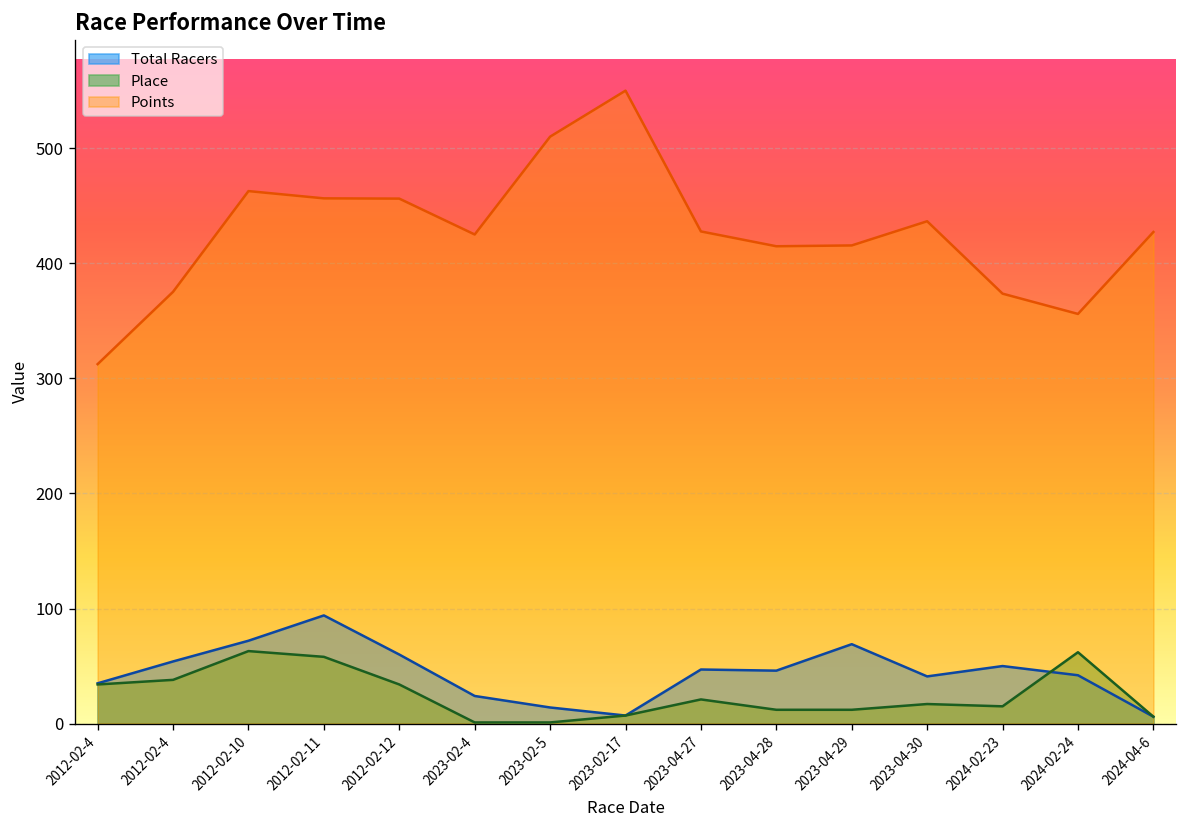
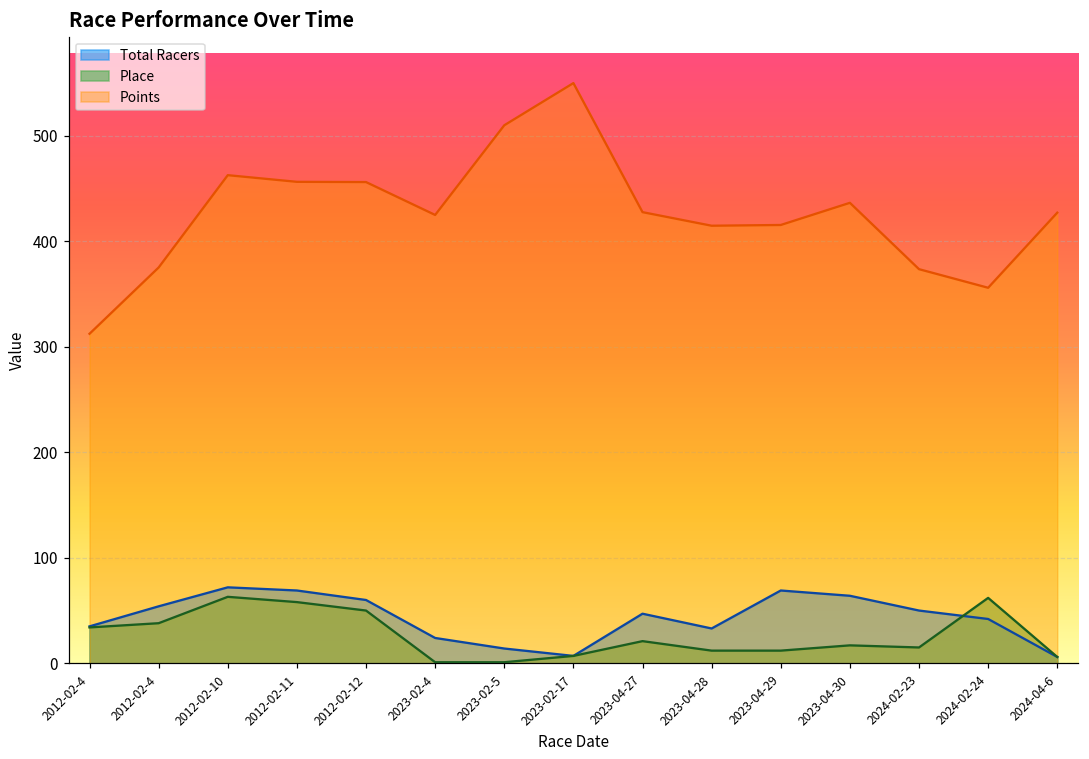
Total Racers, 2012-02-11: 90 -> 70
Place, 2012-02-12: 30 -> 50
Total Racers, 2023-04-28: 50 -> 30
Total Racers, 2023-04-30: 40 -> 60
